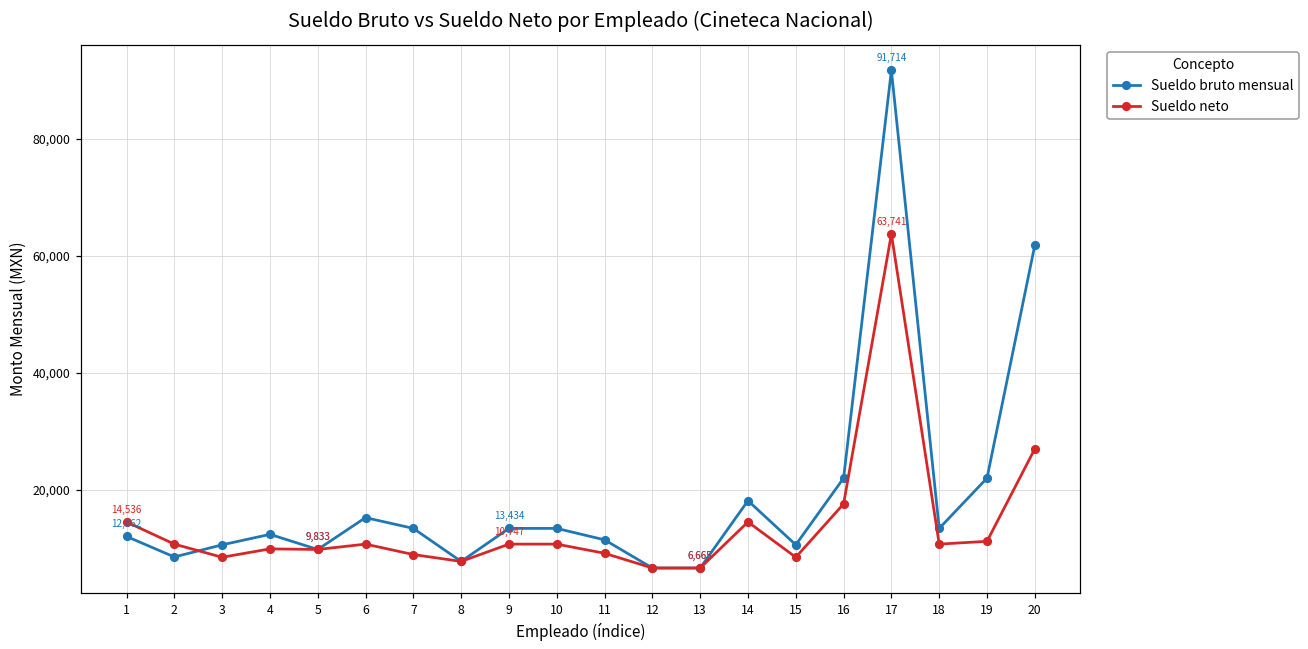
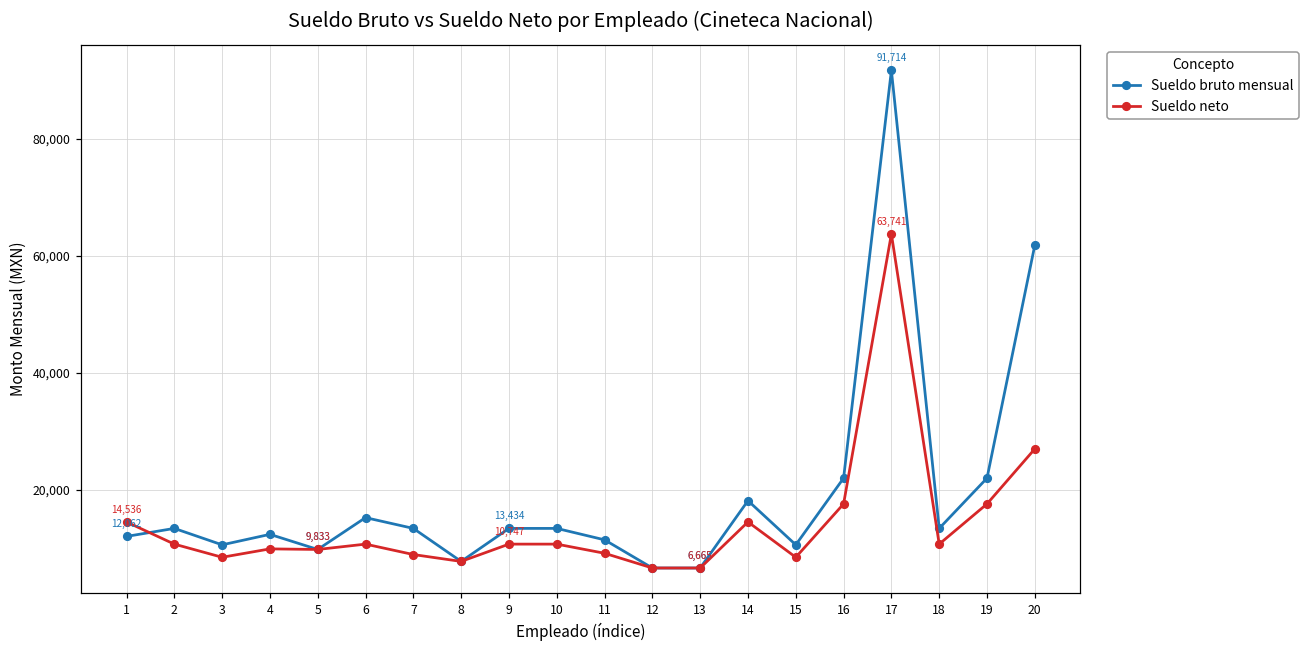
Sueldo bruto mensual, 2: 9,000 -> 13,000
Sueldo neto, 19: 11,000 -> 18,000
